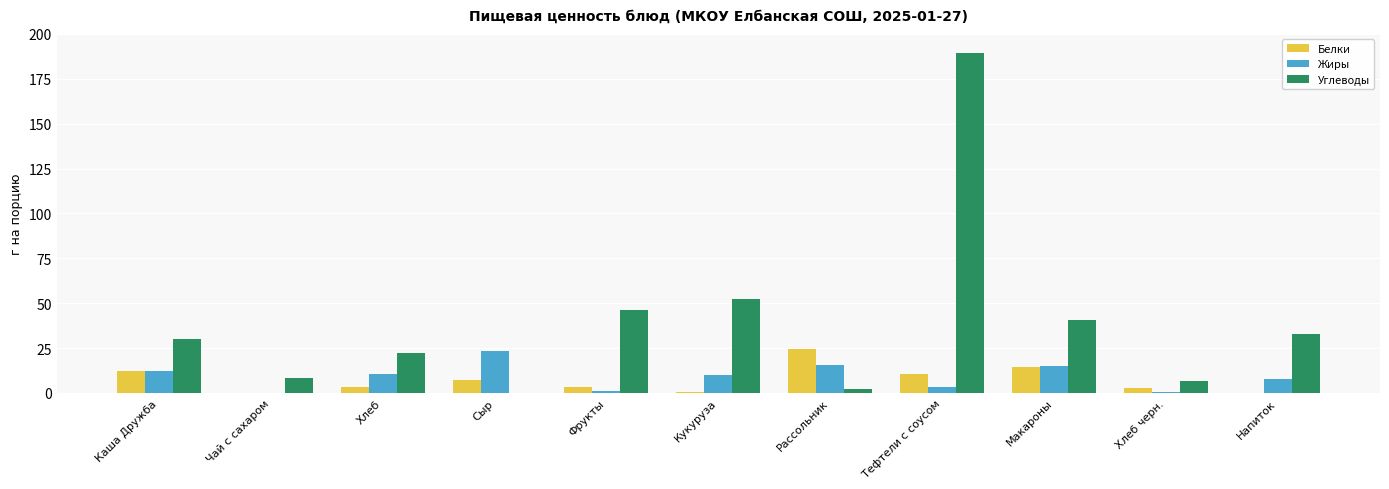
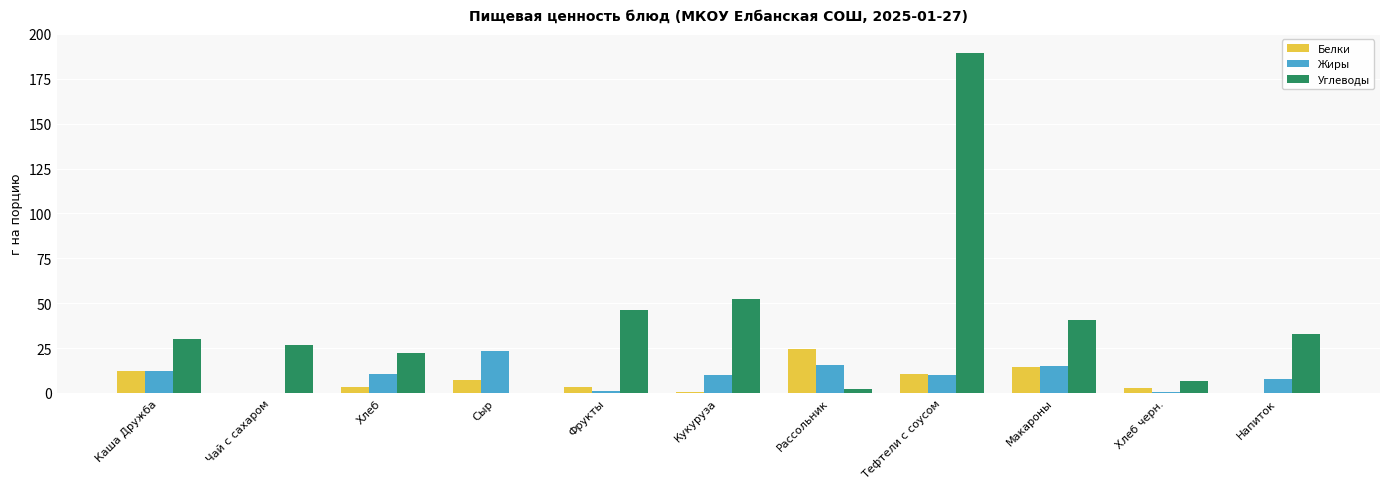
Углеводы, Чай с сахаром: 9 -> 27
Жиры, Тефтели с соусом: 4 -> 10
